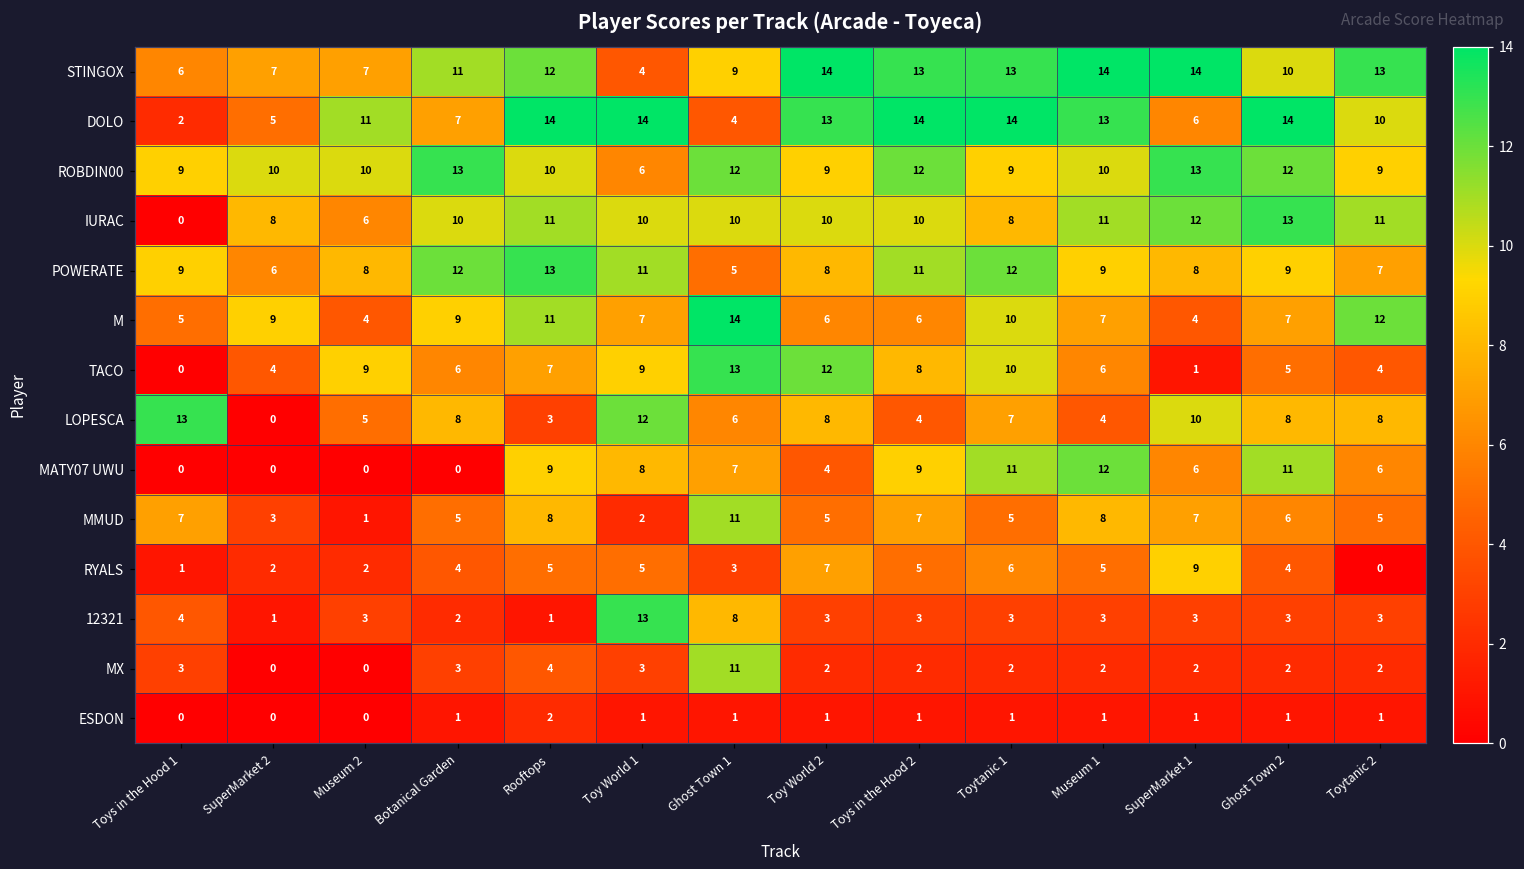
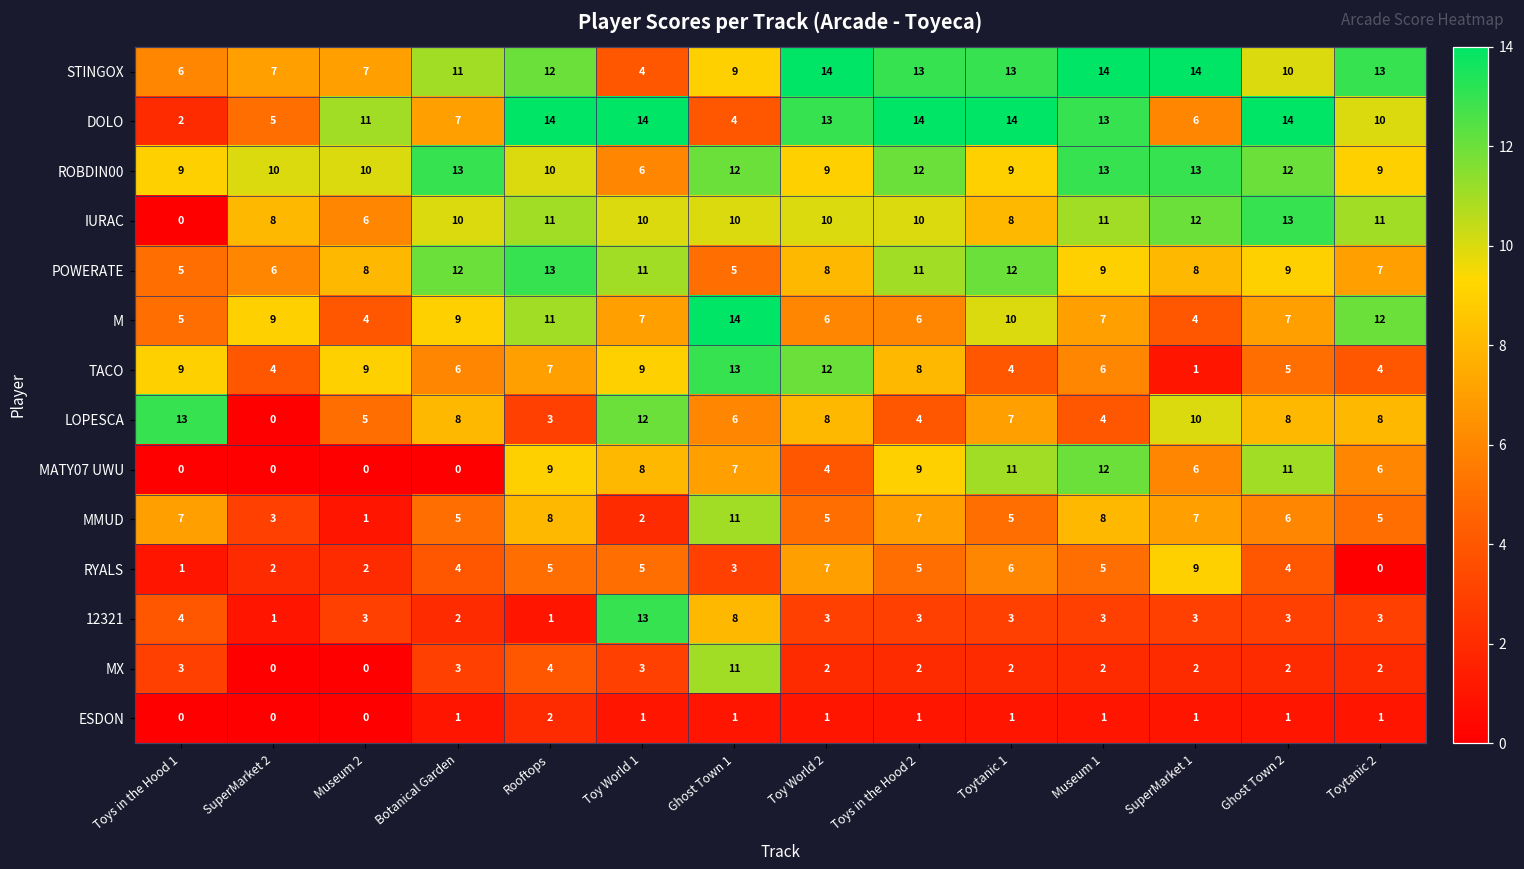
ROBDIN00, Museum 1: 10 -> 13
POWERATE, Toys in the Hood 1: 9 -> 5
TACO, Toys in the Hood 1: 0 -> 9
TACO, Toytanic 1: 10 -> 4
